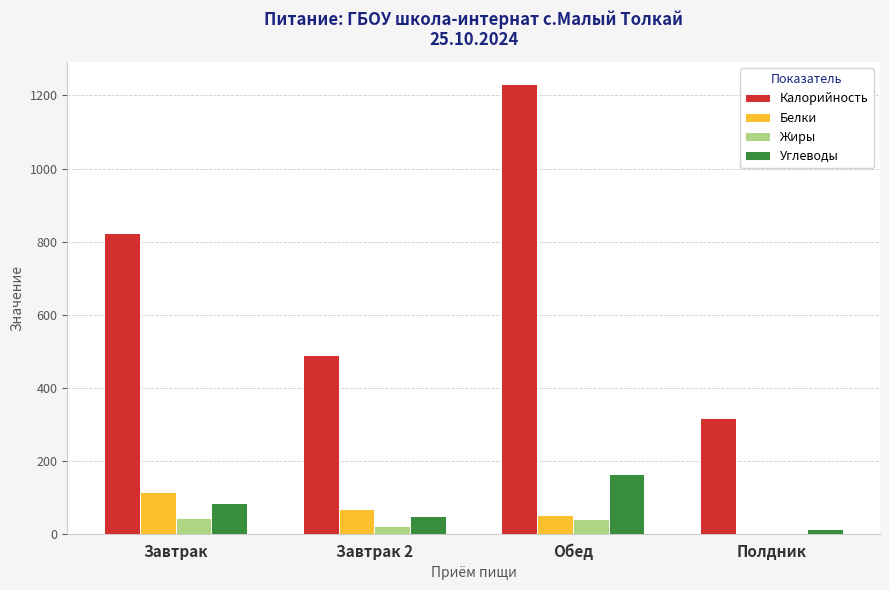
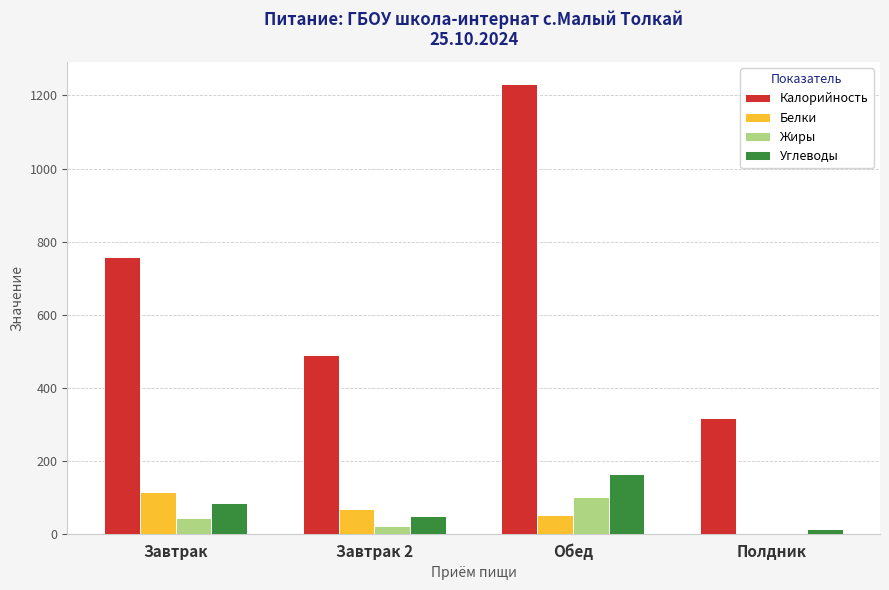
Калорийность, Завтрак: 820 -> 760
Жиры, Обед: 40 -> 100
